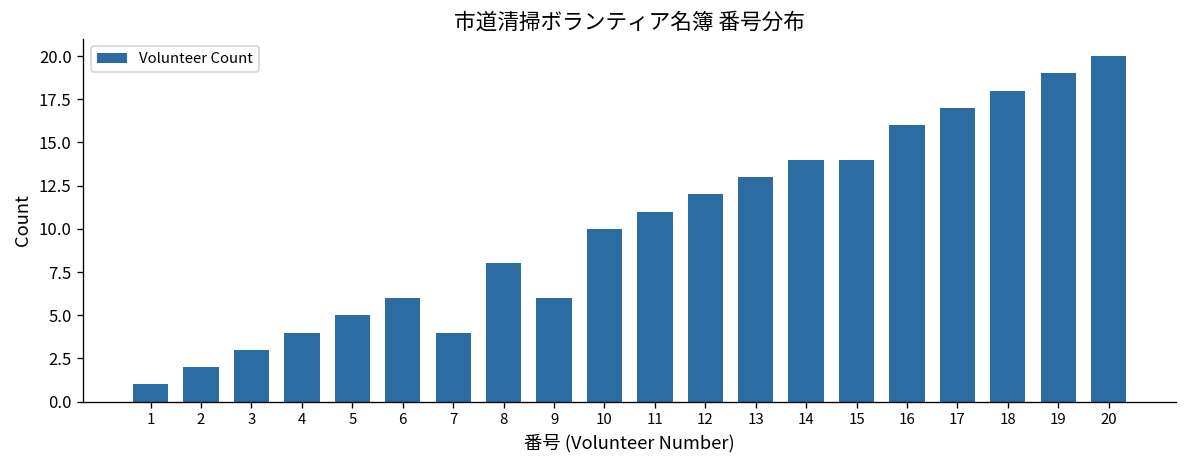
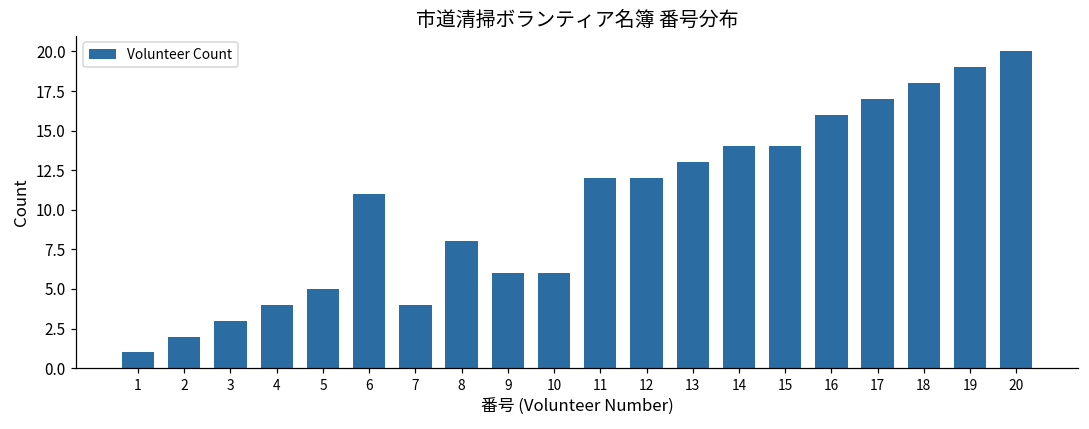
6: 6 -> 11
10: 10 -> 6
11: 11 -> 12
